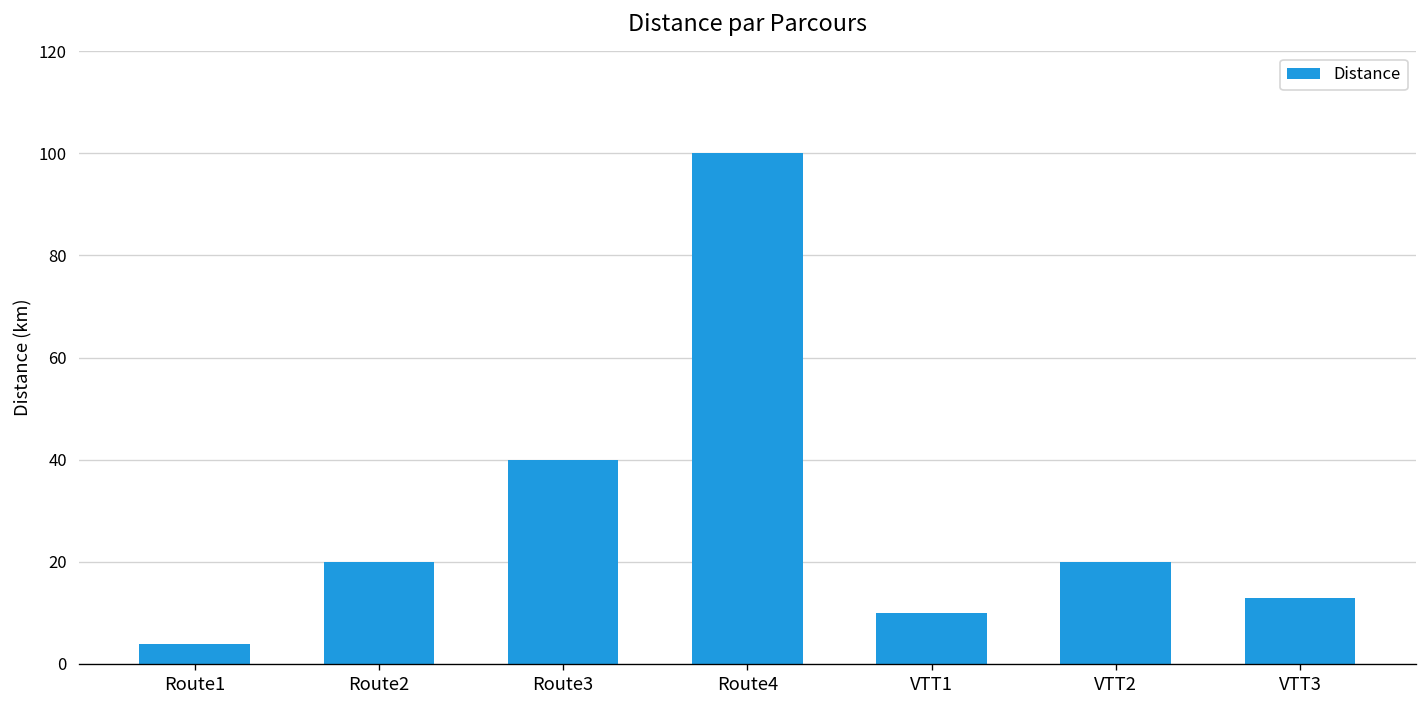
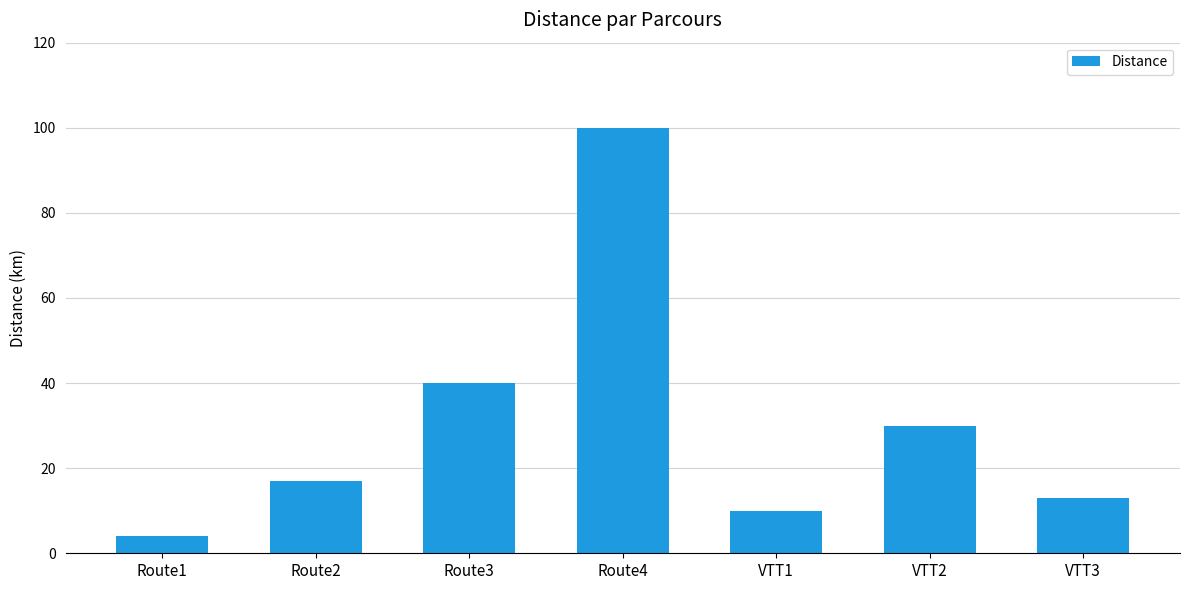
Route2: 20 -> 17
VTT2: 20 -> 30
